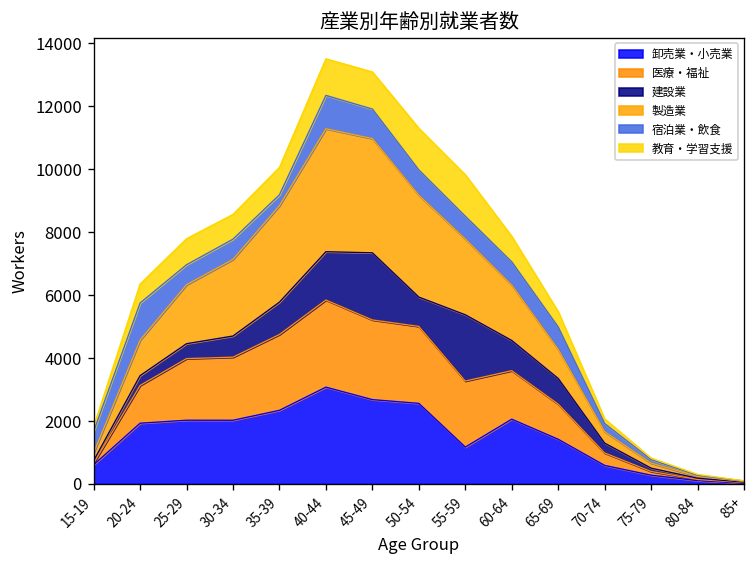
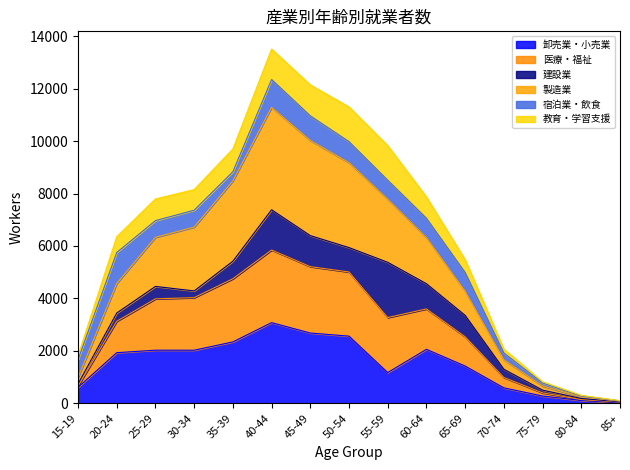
建設業, 30-34: 700 -> 300
建設業, 35-39: 1000 -> 700
建設業, 45-49: 2100 -> 1200
